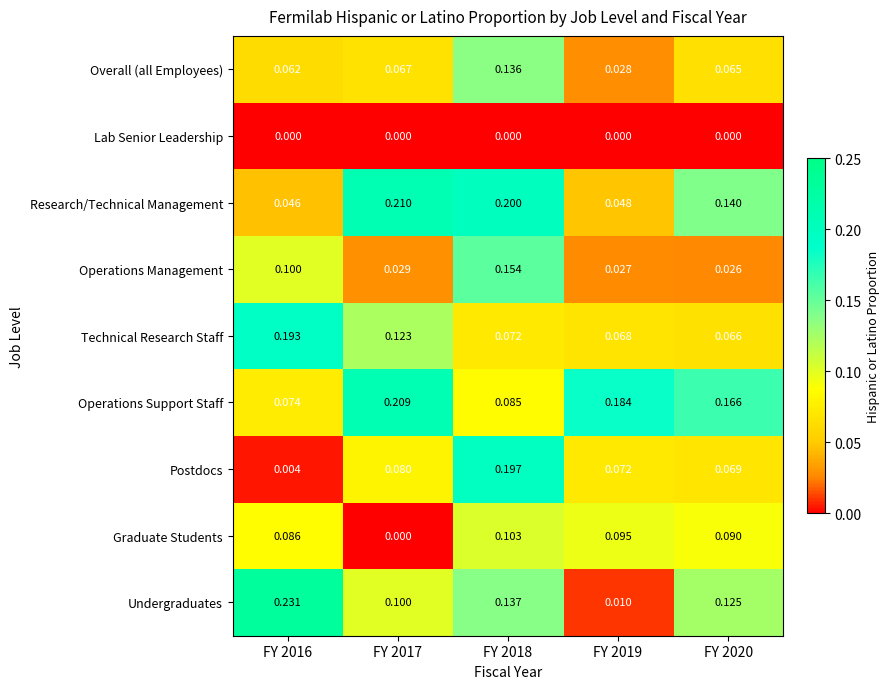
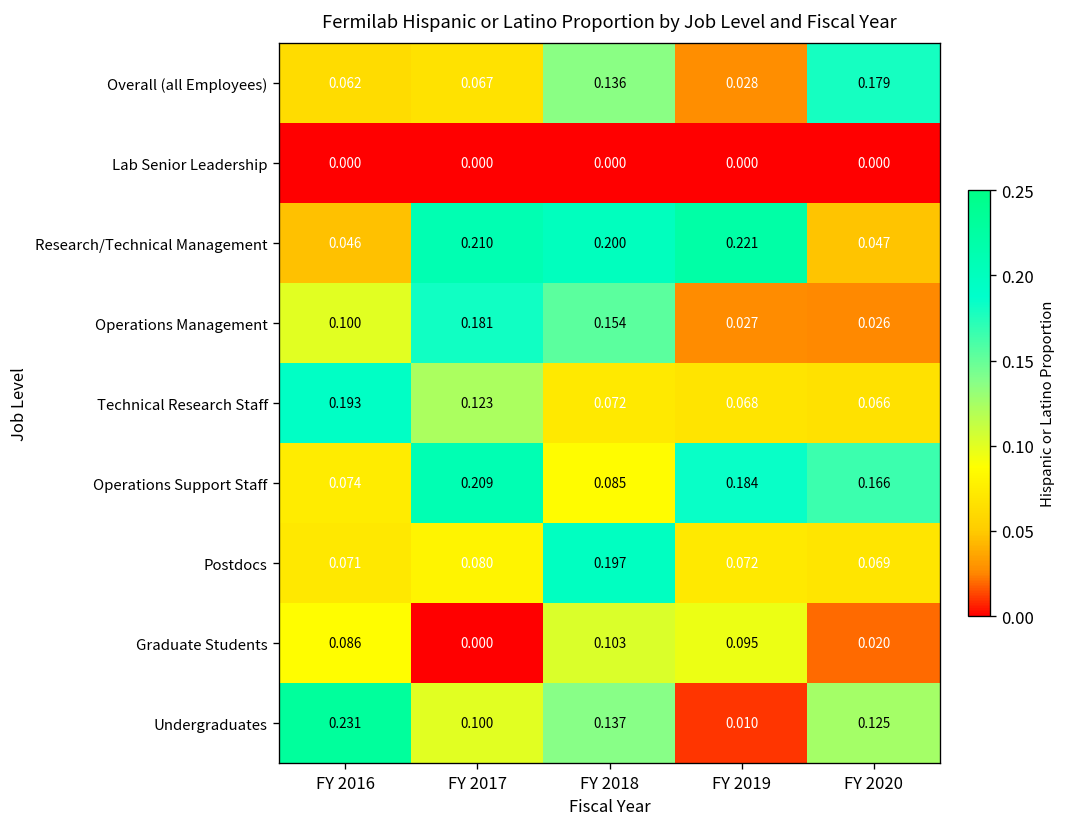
Overall (all Employees), FY 2020: 0.065 -> 0.179
Research/Technical Management, FY 2019: 0.048 -> 0.221
Research/Technical Management, FY 2020: 0.140 -> 0.047
Operations Management, FY 2017: 0.029 -> 0.181
Postdocs, FY 2016: 0.004 -> 0.071
Graduate Students, FY 2020: 0.090 -> 0.020
